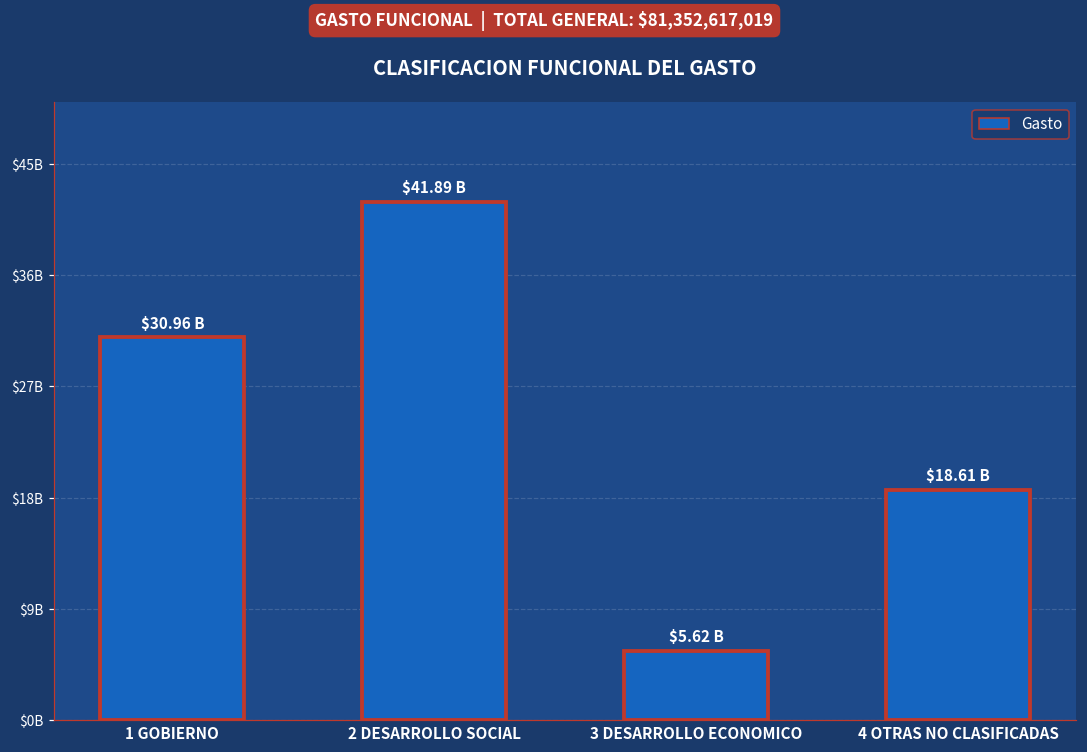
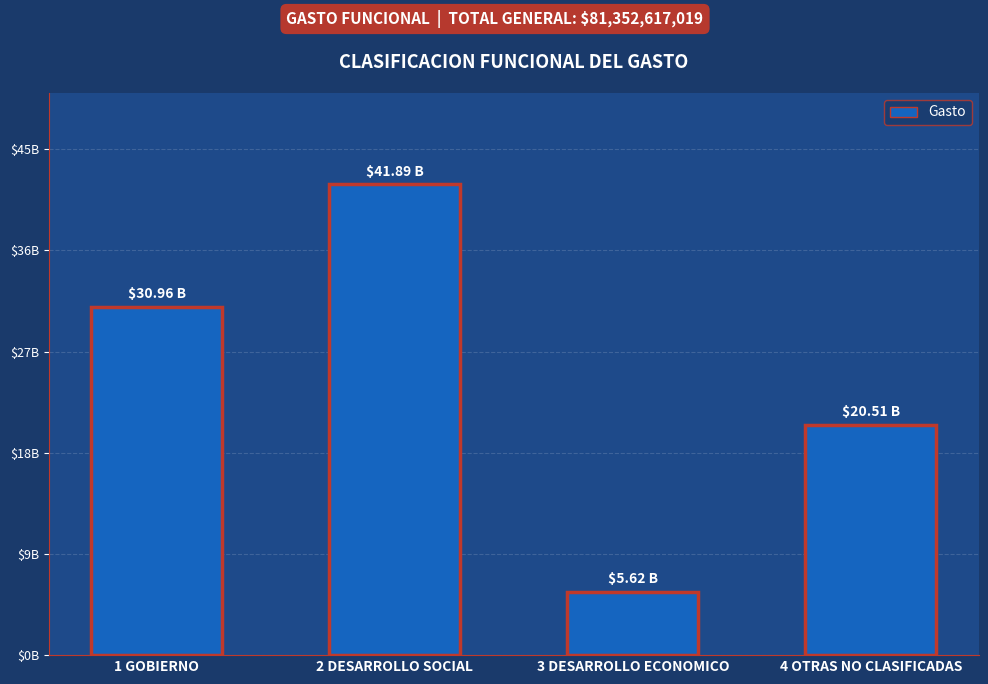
4 OTRAS NO CLASIFICADAS: $18.61 -> $20.51
